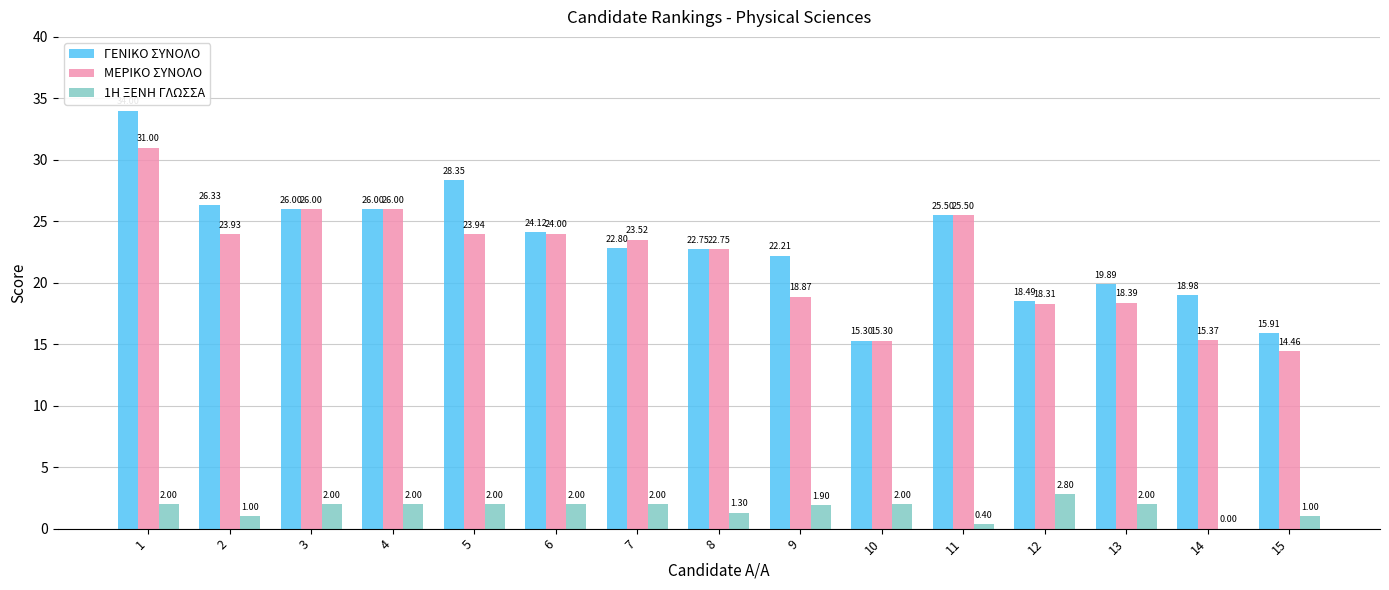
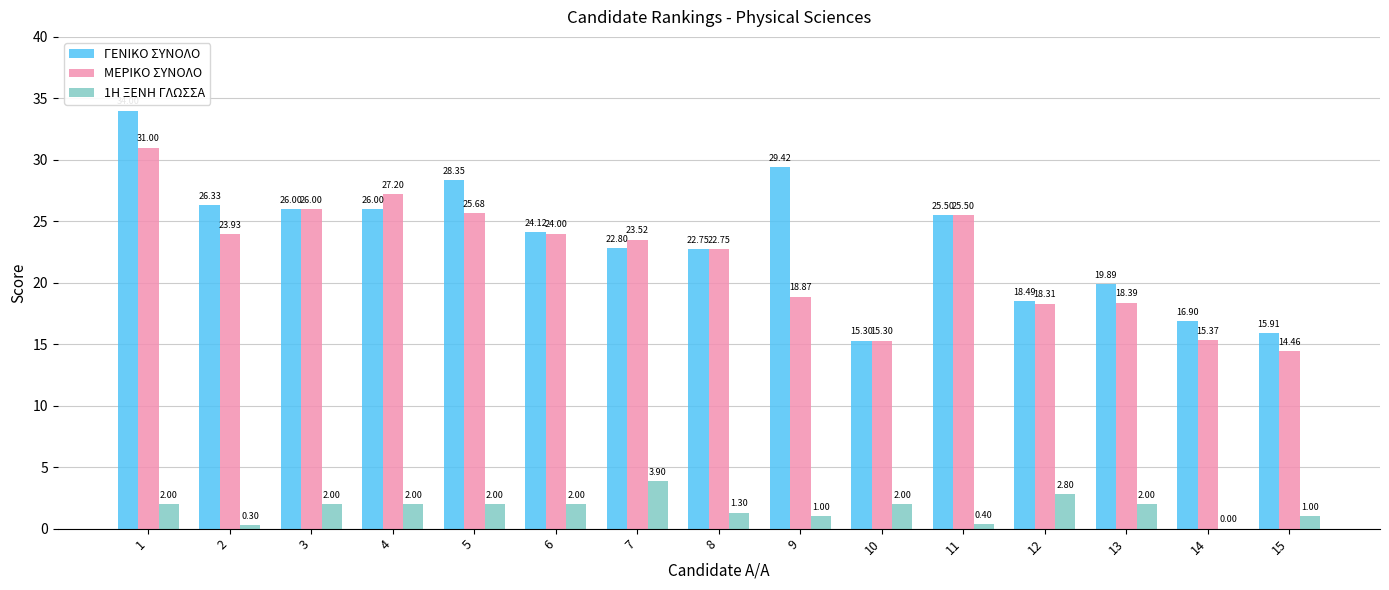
1Η ΞΕΝΗ ΓΛΩΣΣΑ, 2: 1.00 -> 0.30
ΜΕΡΙΚΟ ΣΥΝΟΛΟ, 4: 26.00 -> 27.20
ΜΕΡΙΚΟ ΣΥΝΟΛΟ, 5: 23.94 -> 25.68
1Η ΞΕΝΗ ΓΛΩΣΣΑ, 7: 2.00 -> 3.90
ΓΕΝΙΚΟ ΣΥΝΟΛΟ, 9: 22.21 -> 29.42
1Η ΞΕΝΗ ΓΛΩΣΣΑ, 9: 1.90 -> 1.00
ΓΕΝΙΚΟ ΣΥΝΟΛΟ, 14: 18.98 -> 16.90
